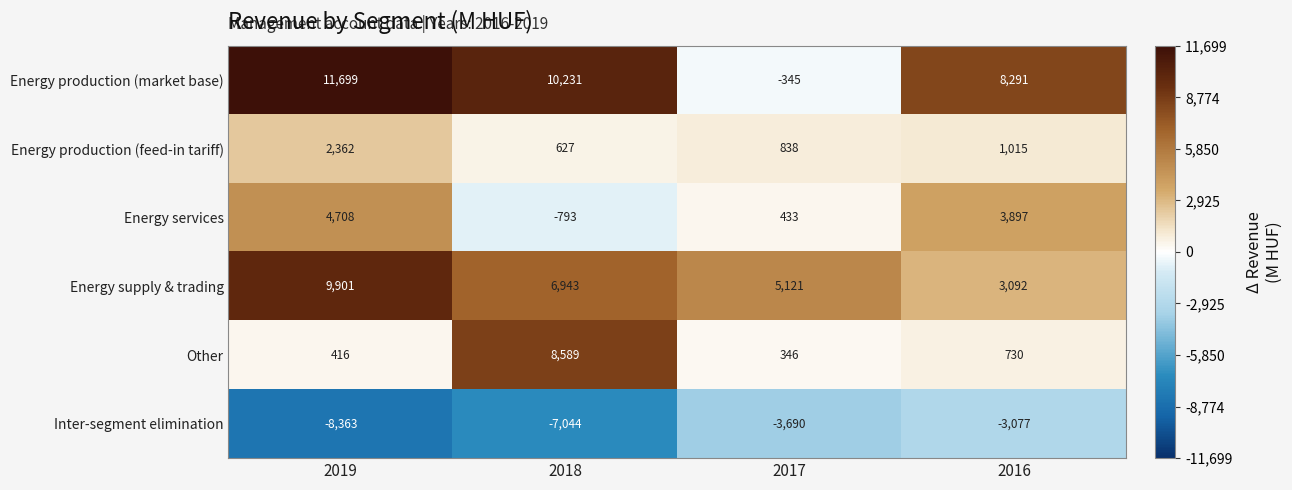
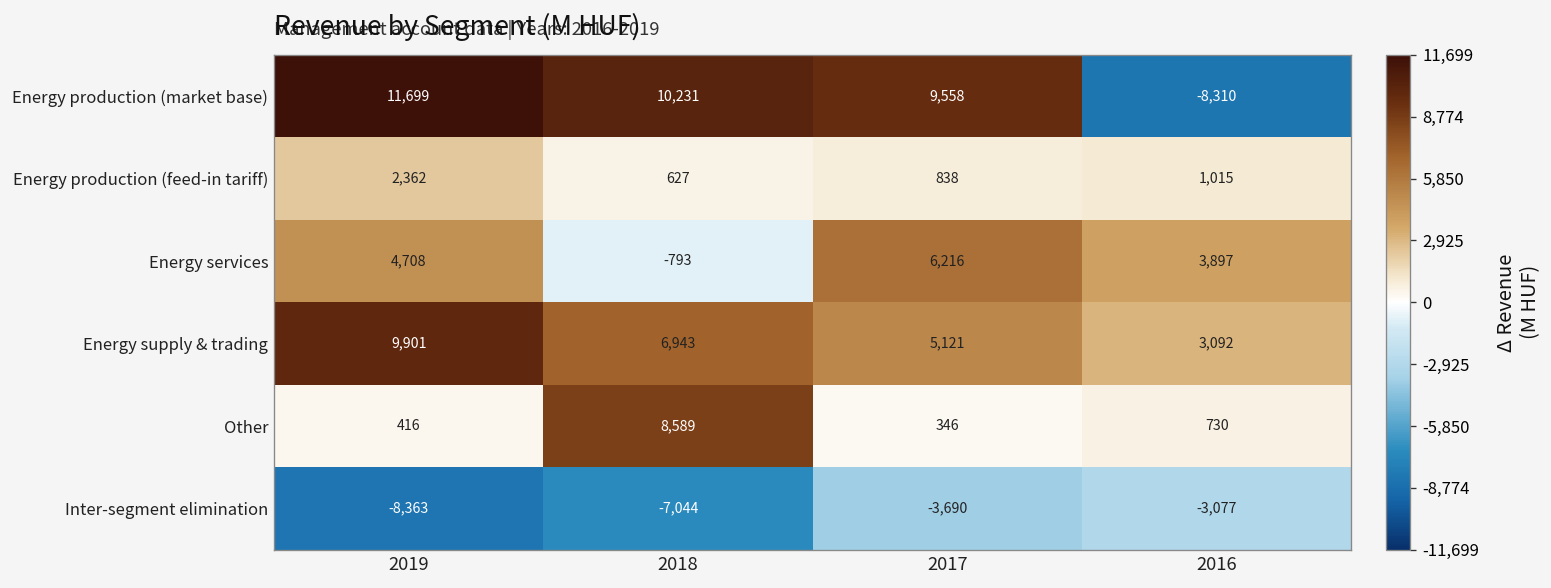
Energy production (market base), 2017: -345 -> 9,558
Energy production (market base), 2016: 8,291 -> -8,310
Energy services, 2017: 433 -> 6,216
